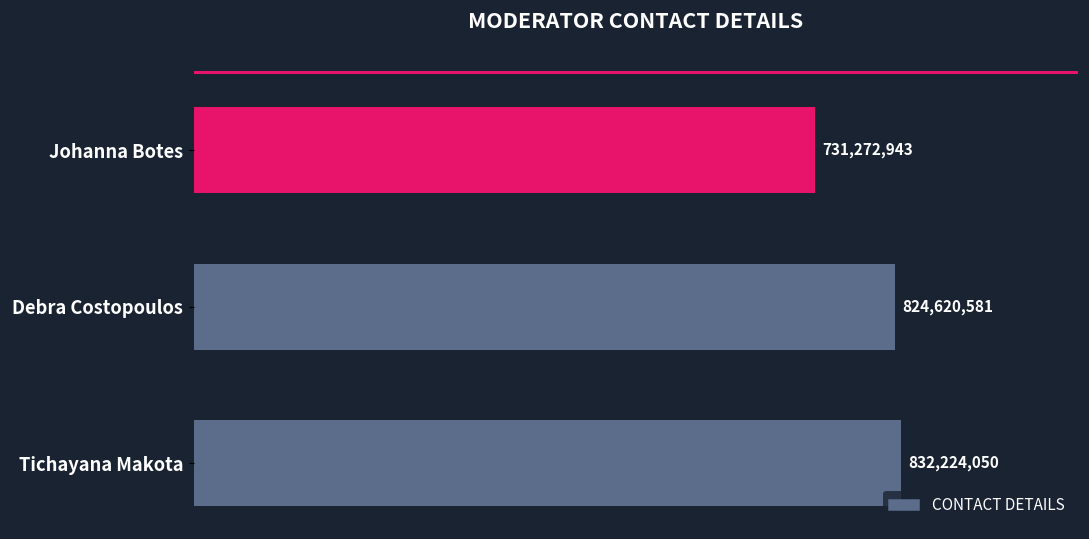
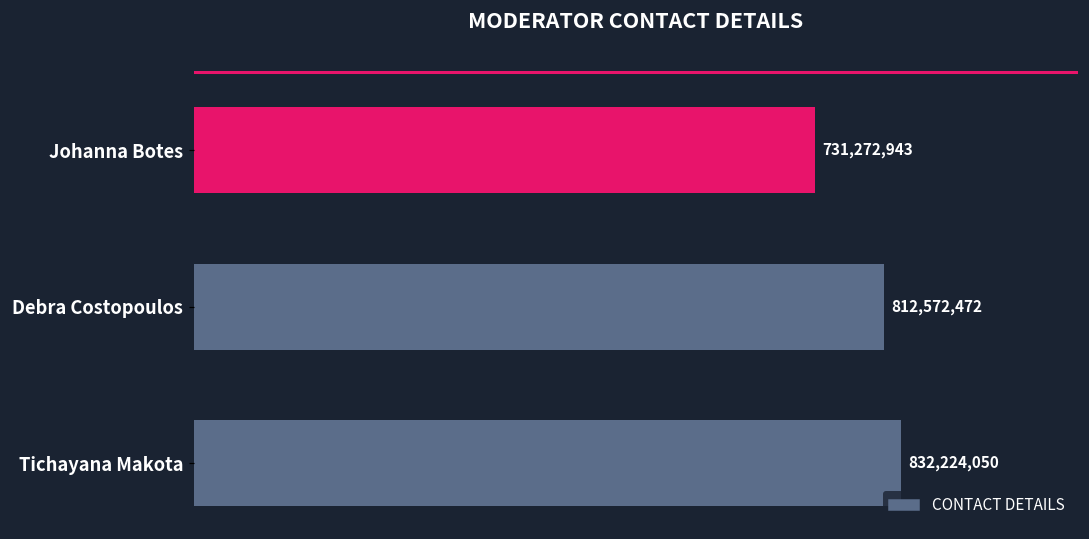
Debra Costopoulos: 824,620,581 -> 812,572,472
